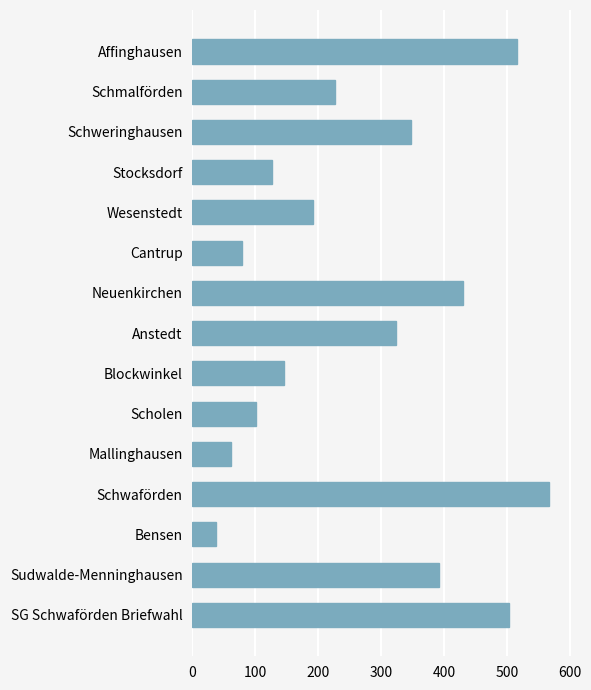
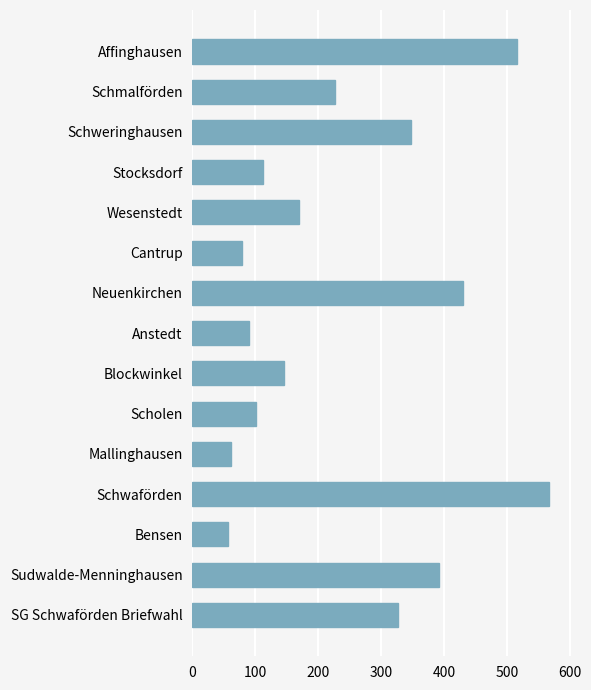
Stocksdorf: 130 -> 110
Wesenstedt: 190 -> 170
Anstedt: 320 -> 90
Bensen: 40 -> 60
SG Schwaförden Briefwahl: 500 -> 330
